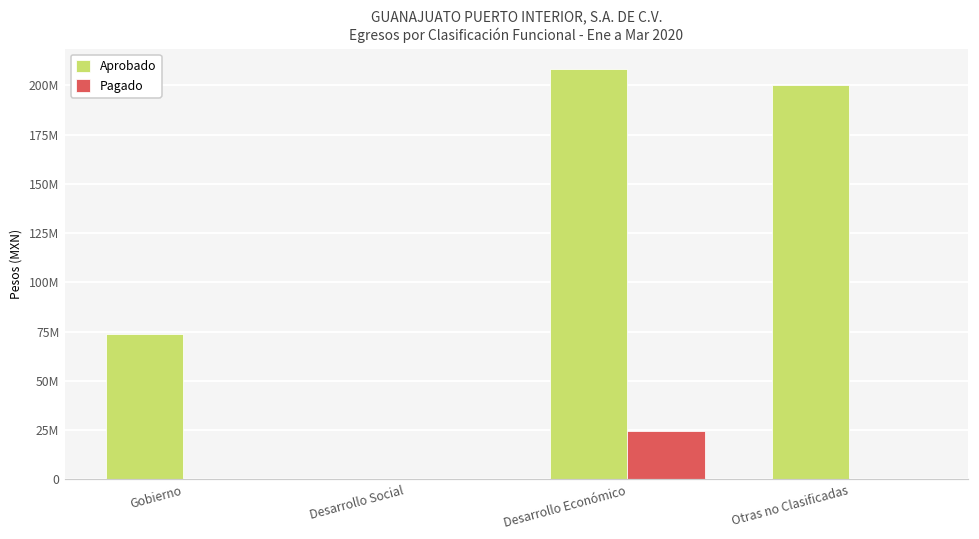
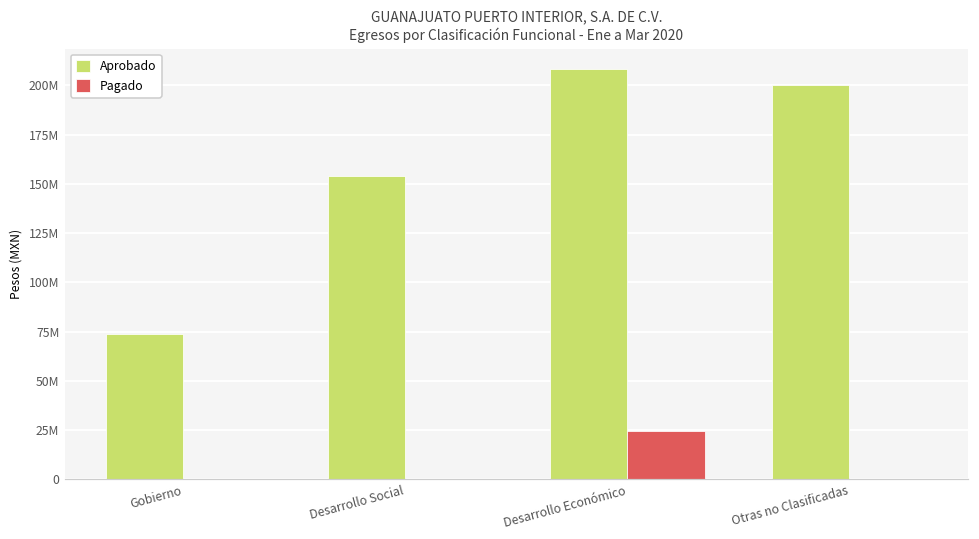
Aprobado, Desarrollo Social: 0 -> 154000000
